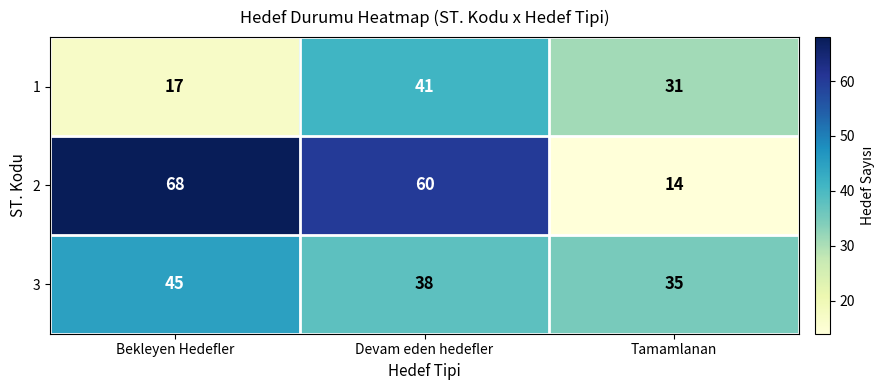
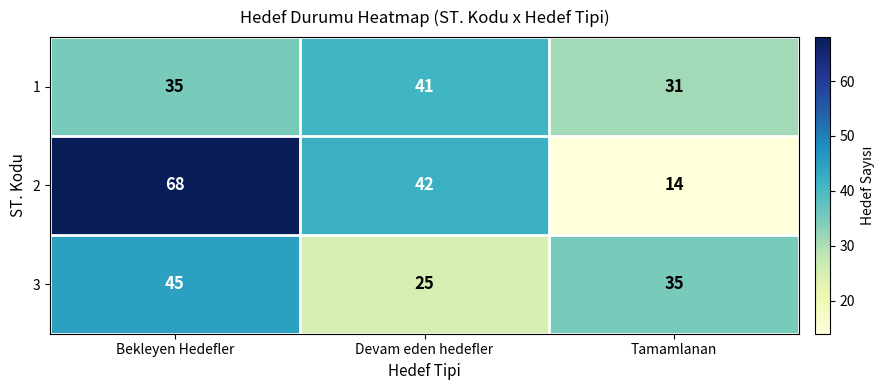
1, Bekleyen Hedefler: 17 -> 35
2, Devam eden hedefler: 60 -> 42
3, Devam eden hedefler: 38 -> 25
